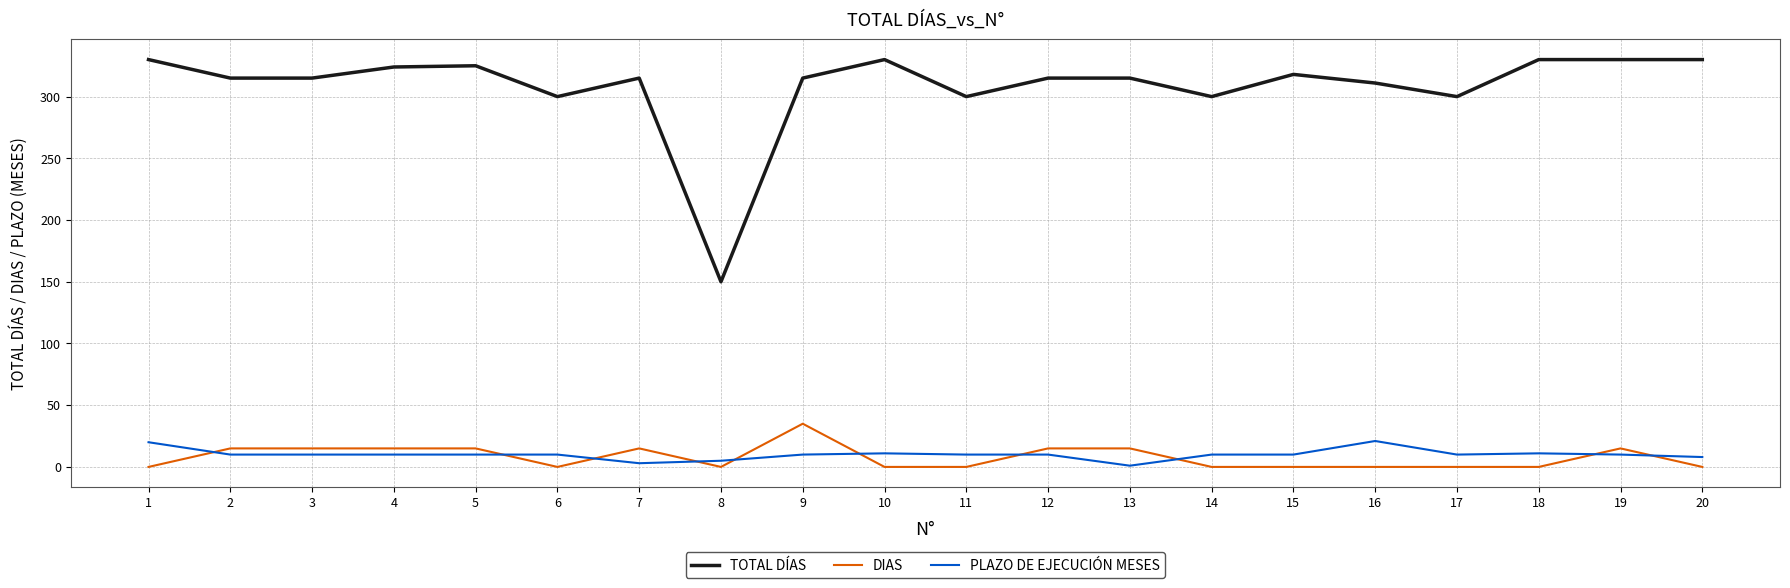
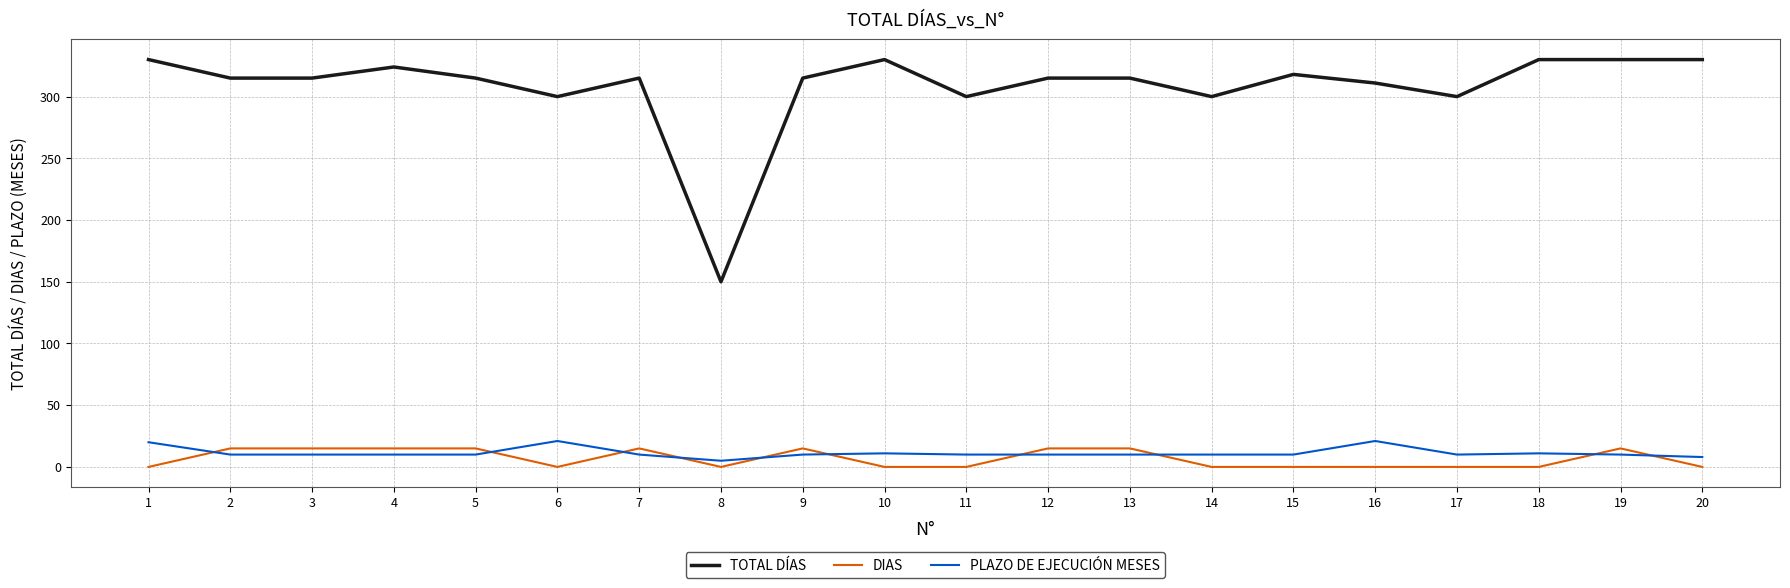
TOTAL DÍAS, 5: 325 -> 315
PLAZO DE EJECUCIÓN MESES, 6: 10 -> 21
PLAZO DE EJECUCIÓN MESES, 7: 3 -> 10
DIAS, 9: 35 -> 15
PLAZO DE EJECUCIÓN MESES, 13: 1 -> 10
